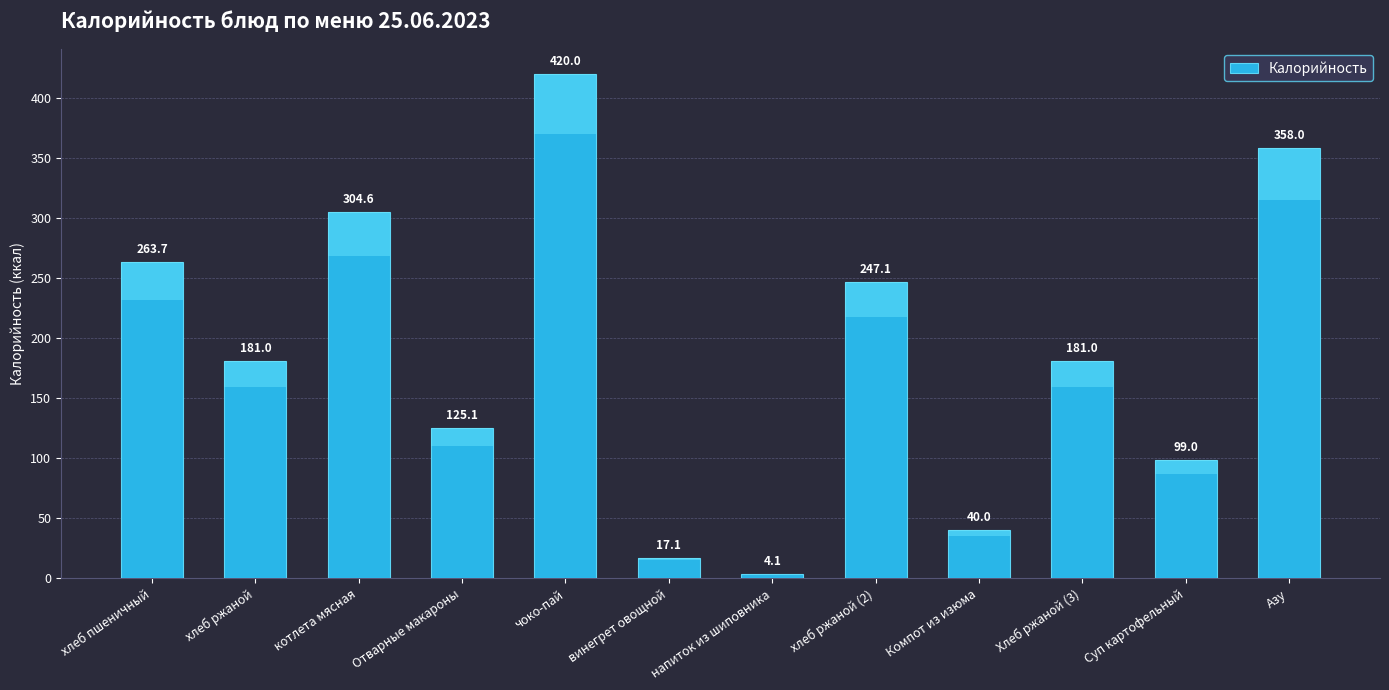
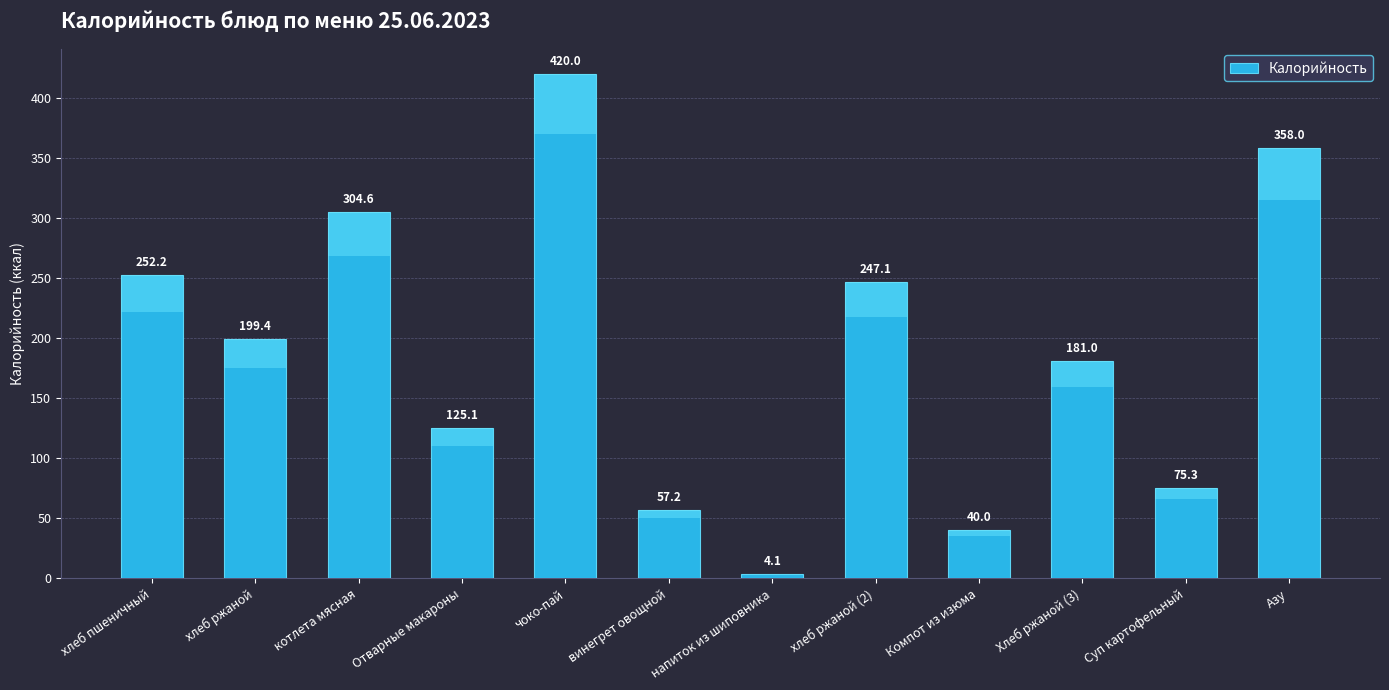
Калорийность, хлеб пшеничный: 263.7 -> 252.2
Калорийность, хлеб ржаной: 181.0 -> 199.4
Калорийность, винегрет овощной: 17.1 -> 57.2
Калорийность, Суп картофельный: 99.0 -> 75.3
